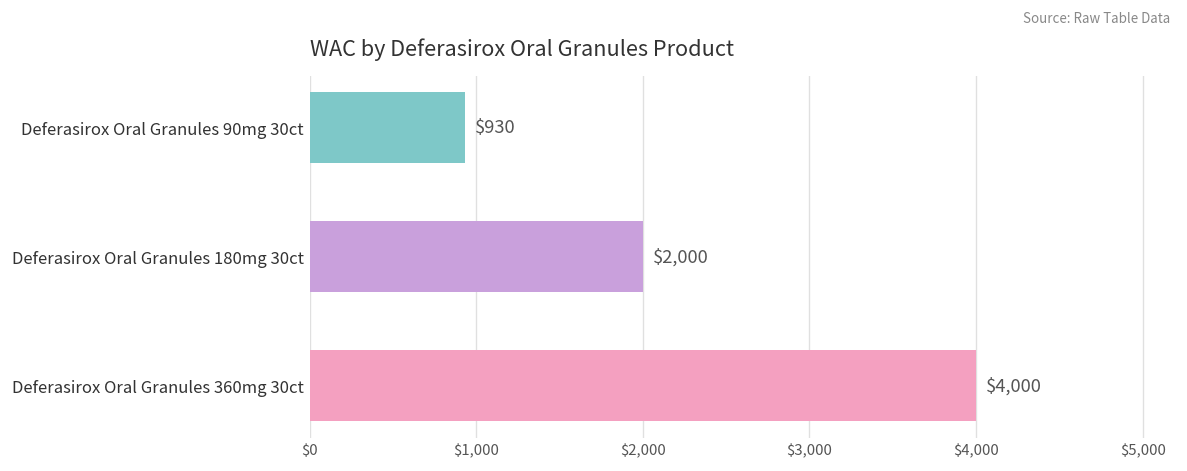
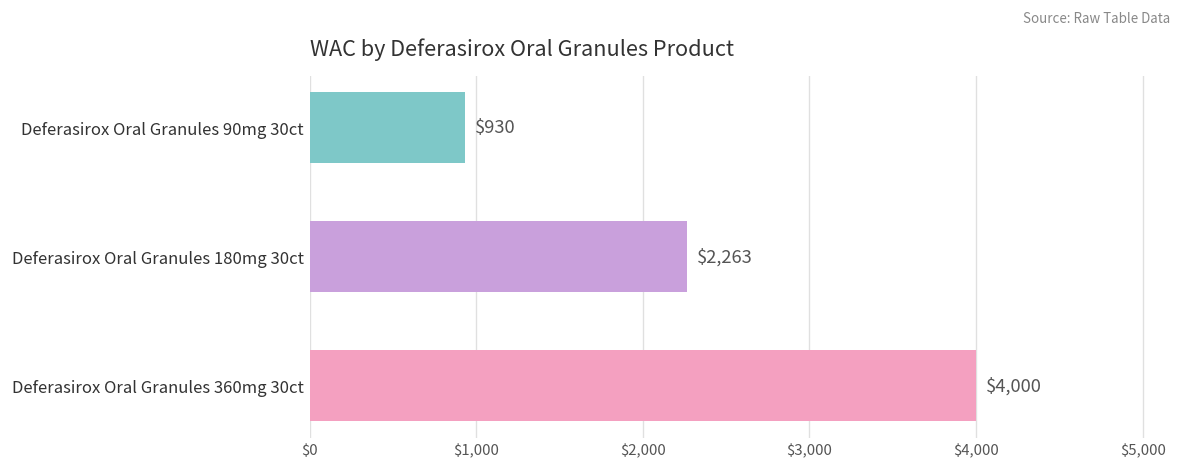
Deferasirox Oral Granules 180mg 30ct: $2,000 -> $2,263
